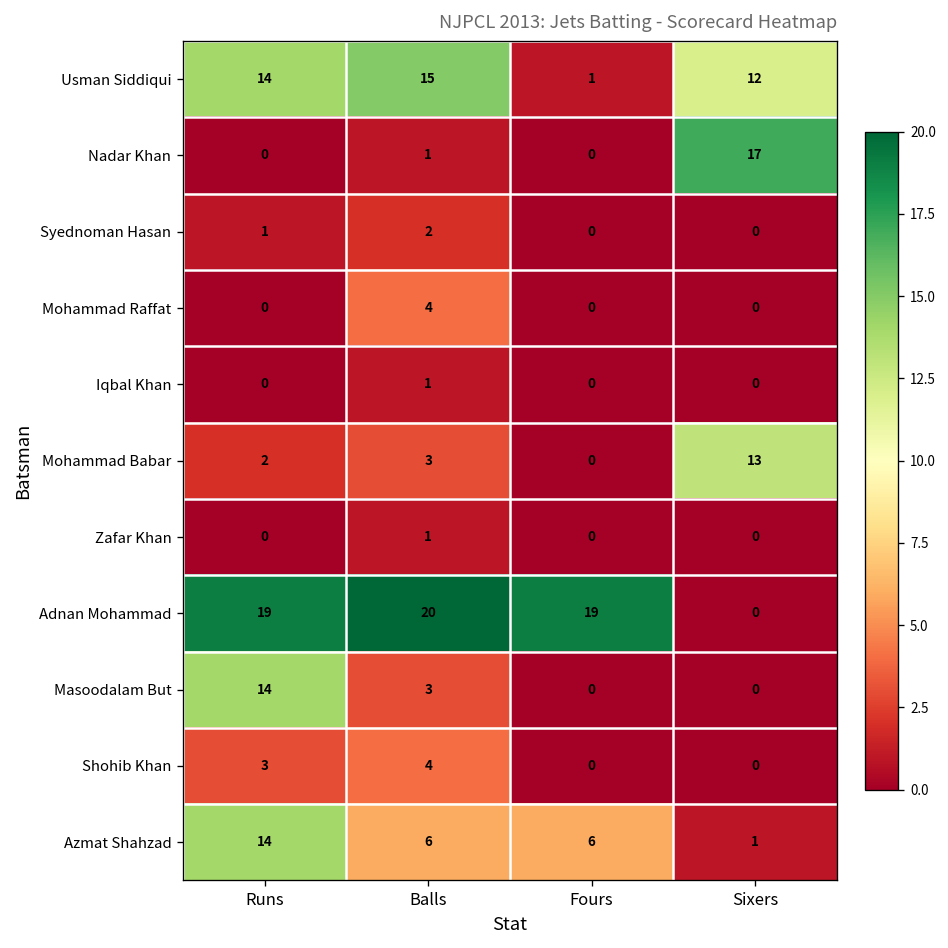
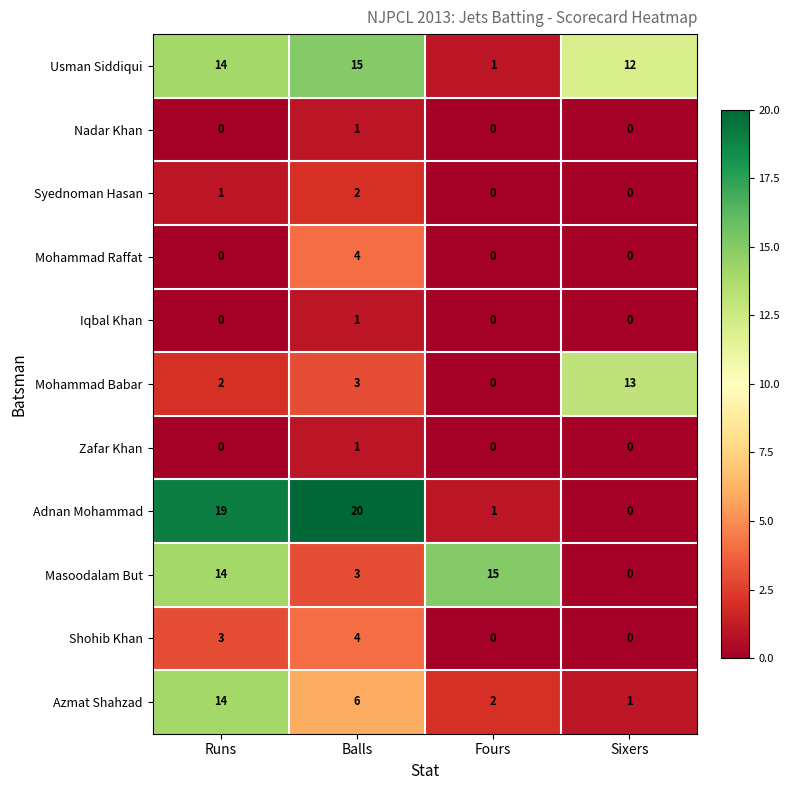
Nadar Khan, Sixers: 17 -> 0
Adnan Mohammad, Fours: 19 -> 1
Masoodalam But, Fours: 0 -> 15
Azmat Shahzad, Fours: 6 -> 2
